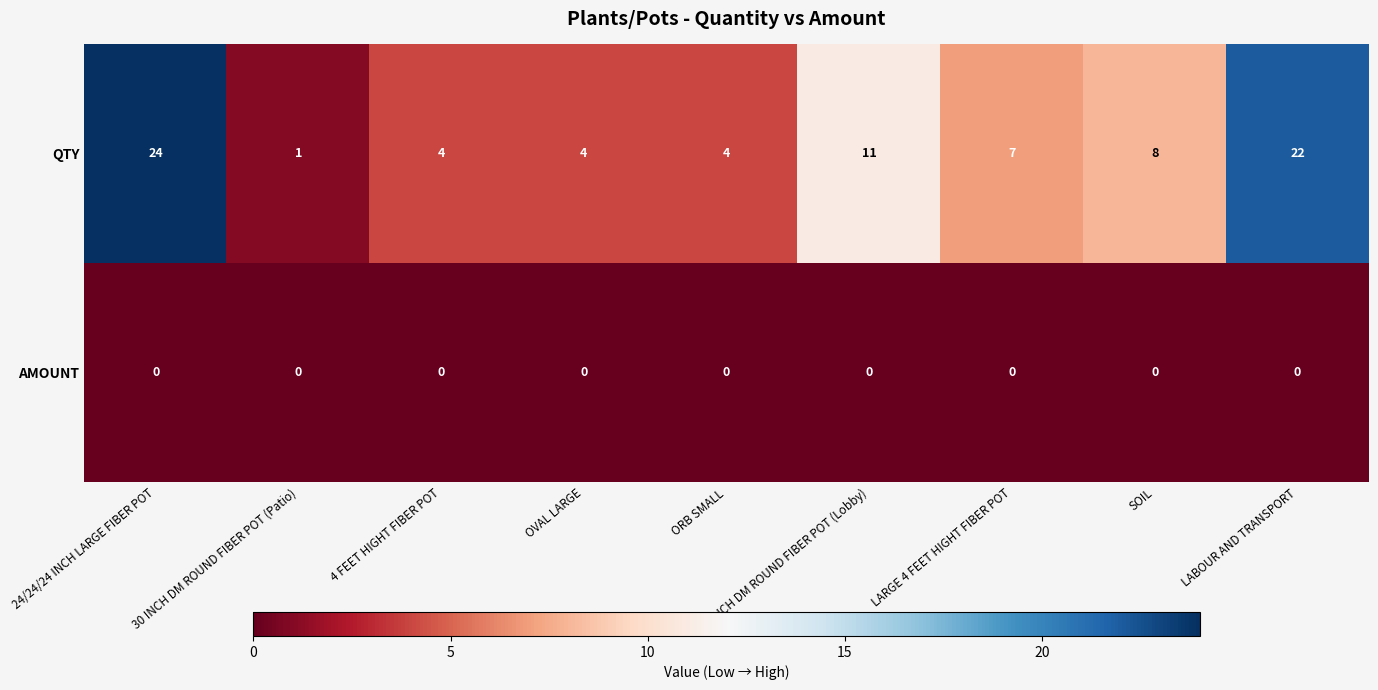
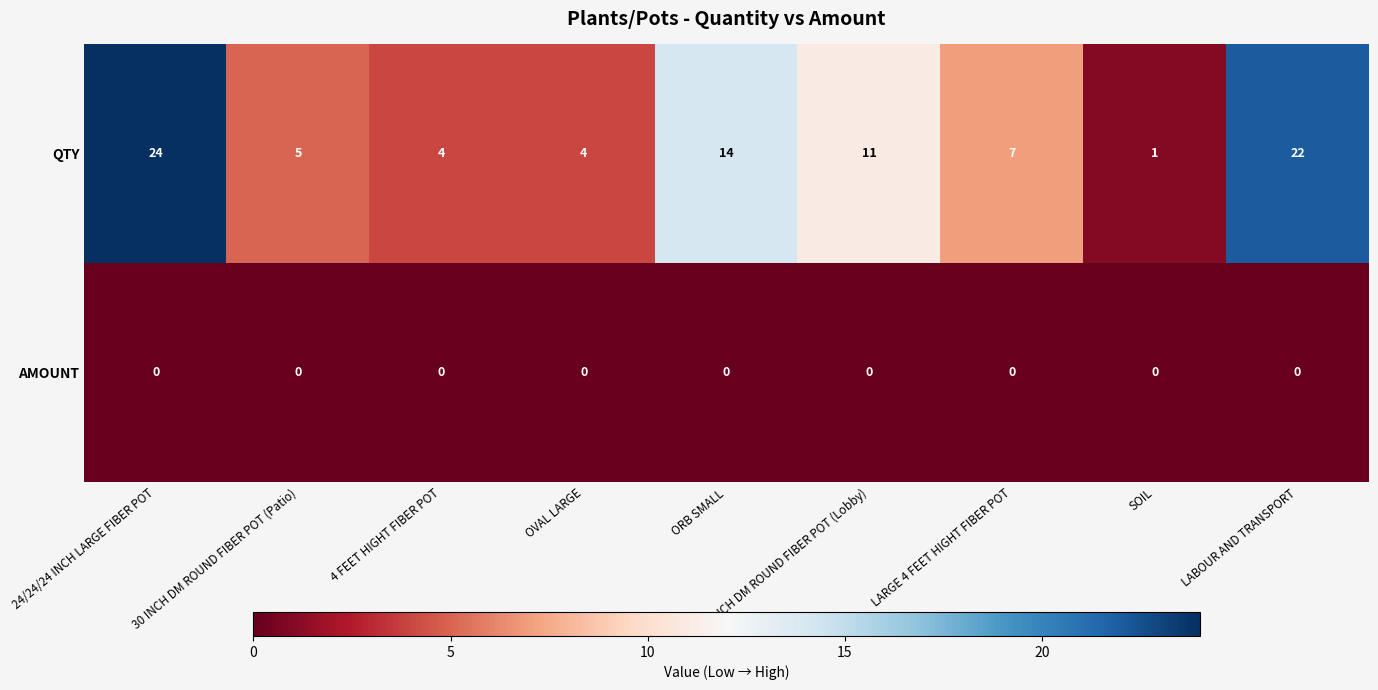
QTY, 30 INCH DM ROUND FIBER POT (Patio): 1 -> 5
QTY, ORB SMALL: 4 -> 14
QTY, SOIL: 8 -> 1
